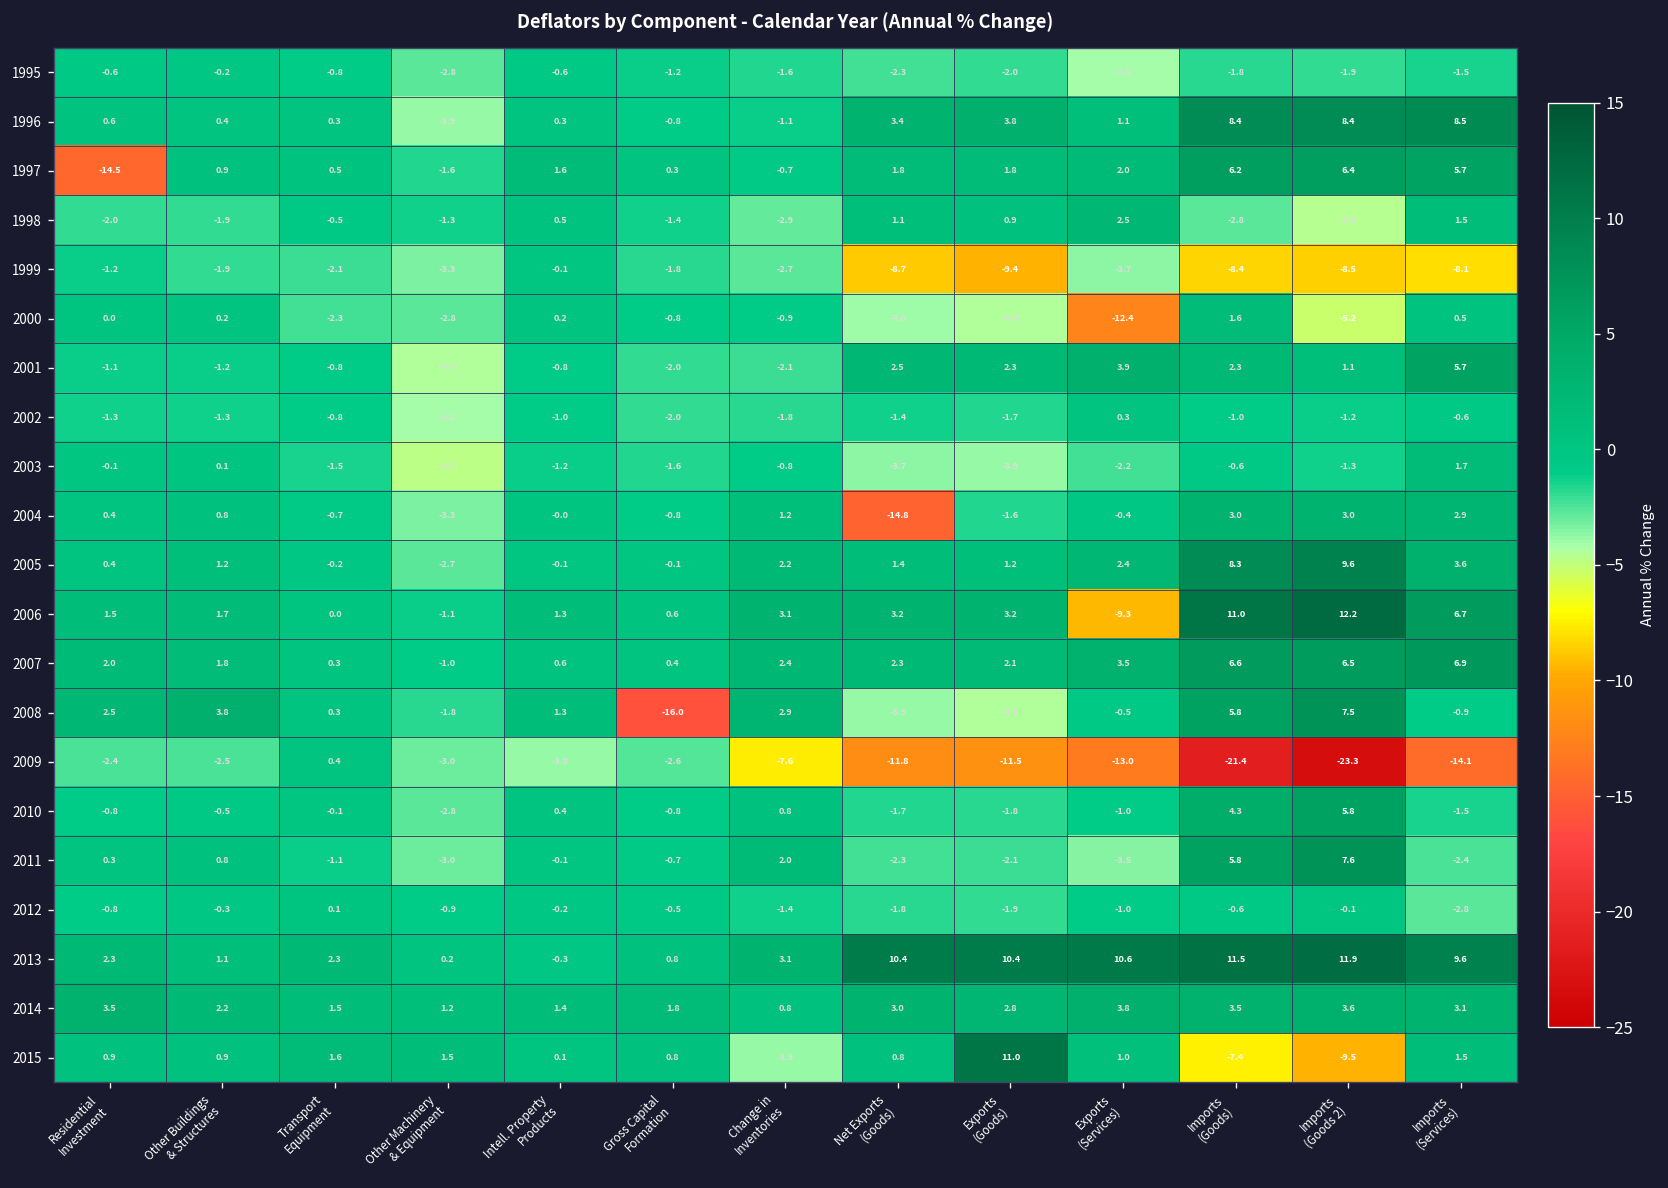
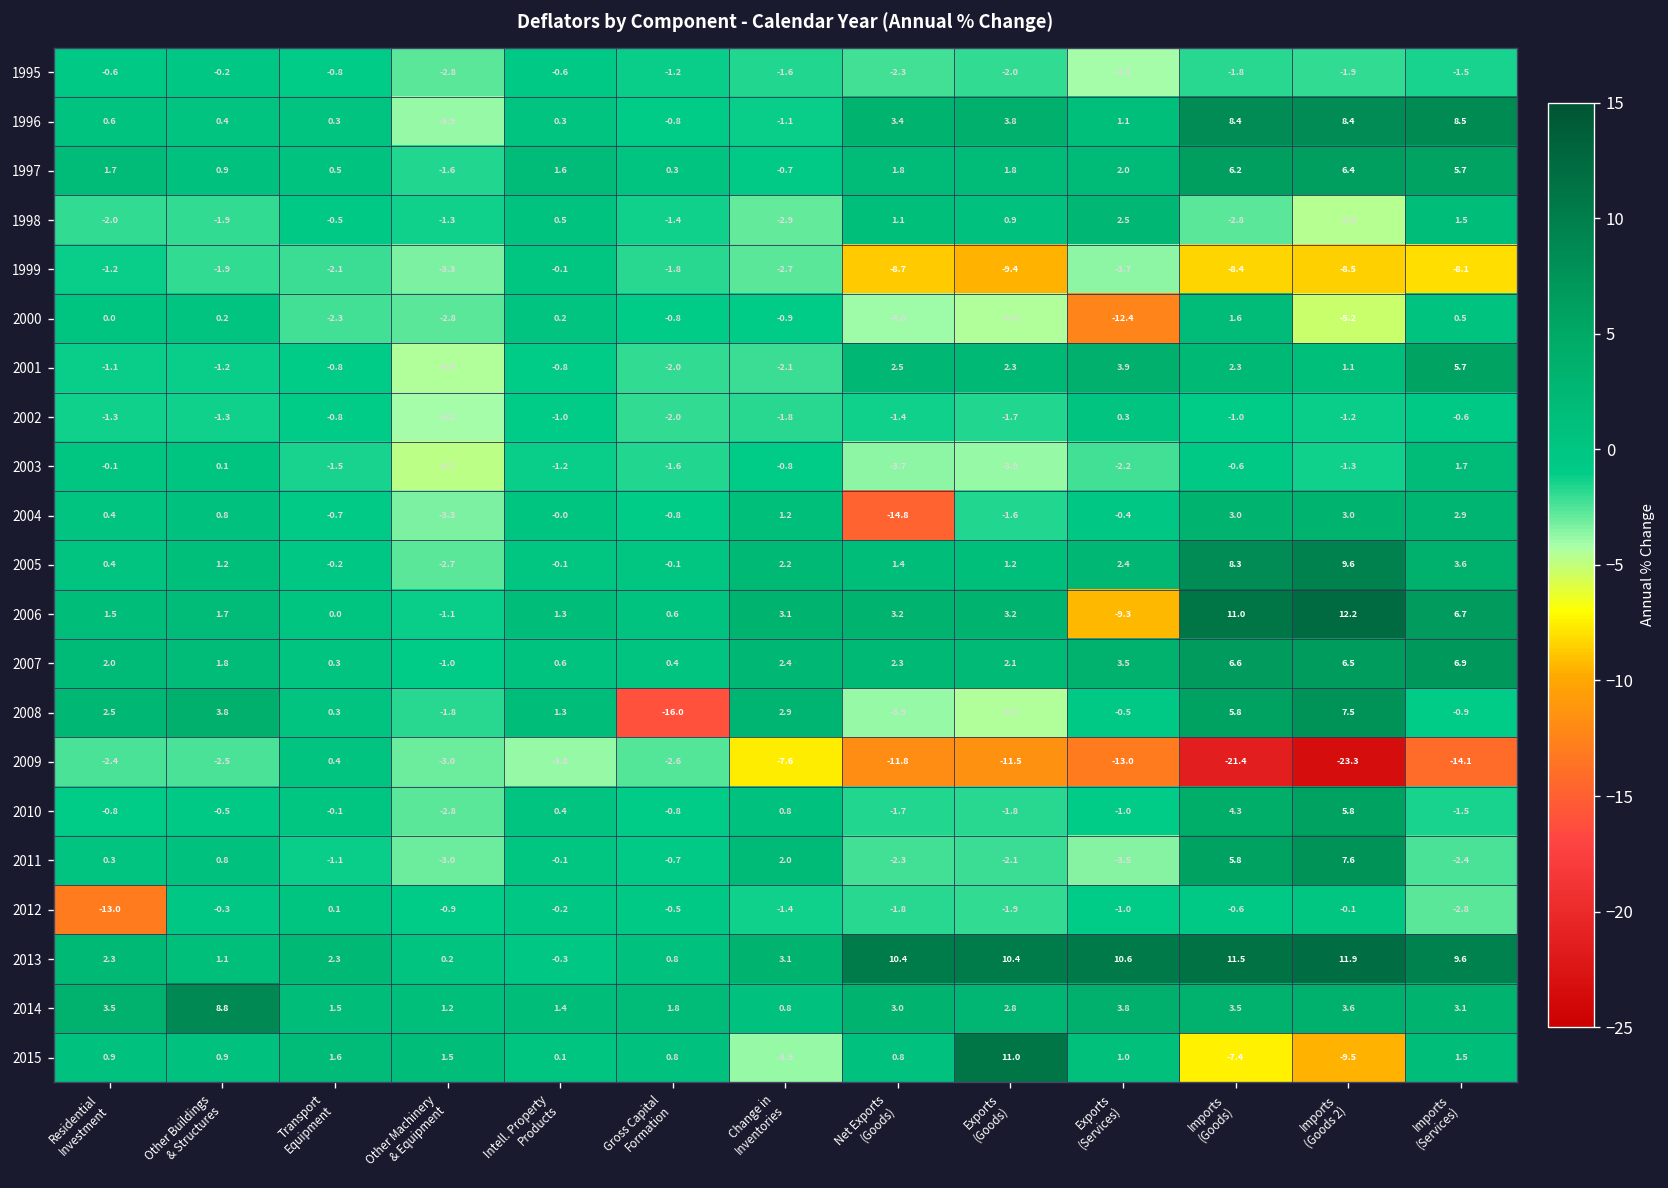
1997, Residential Investment: -14.5 -> 1.7
2012, Residential Investment: -0.8 -> -13.0
2014, Other Buildings & Structures: 2.2 -> 8.8
